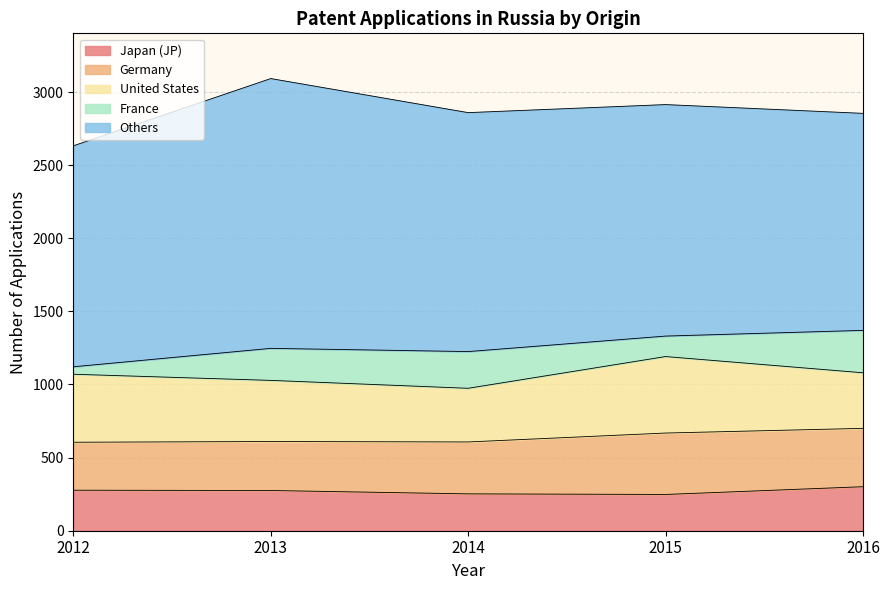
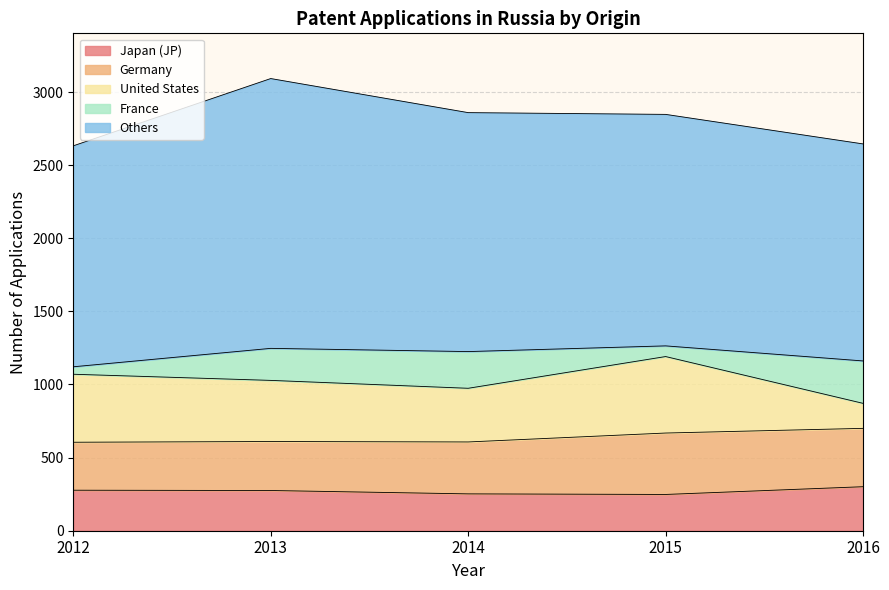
France, 2015: 140 -> 70
United States, 2016: 380 -> 170
